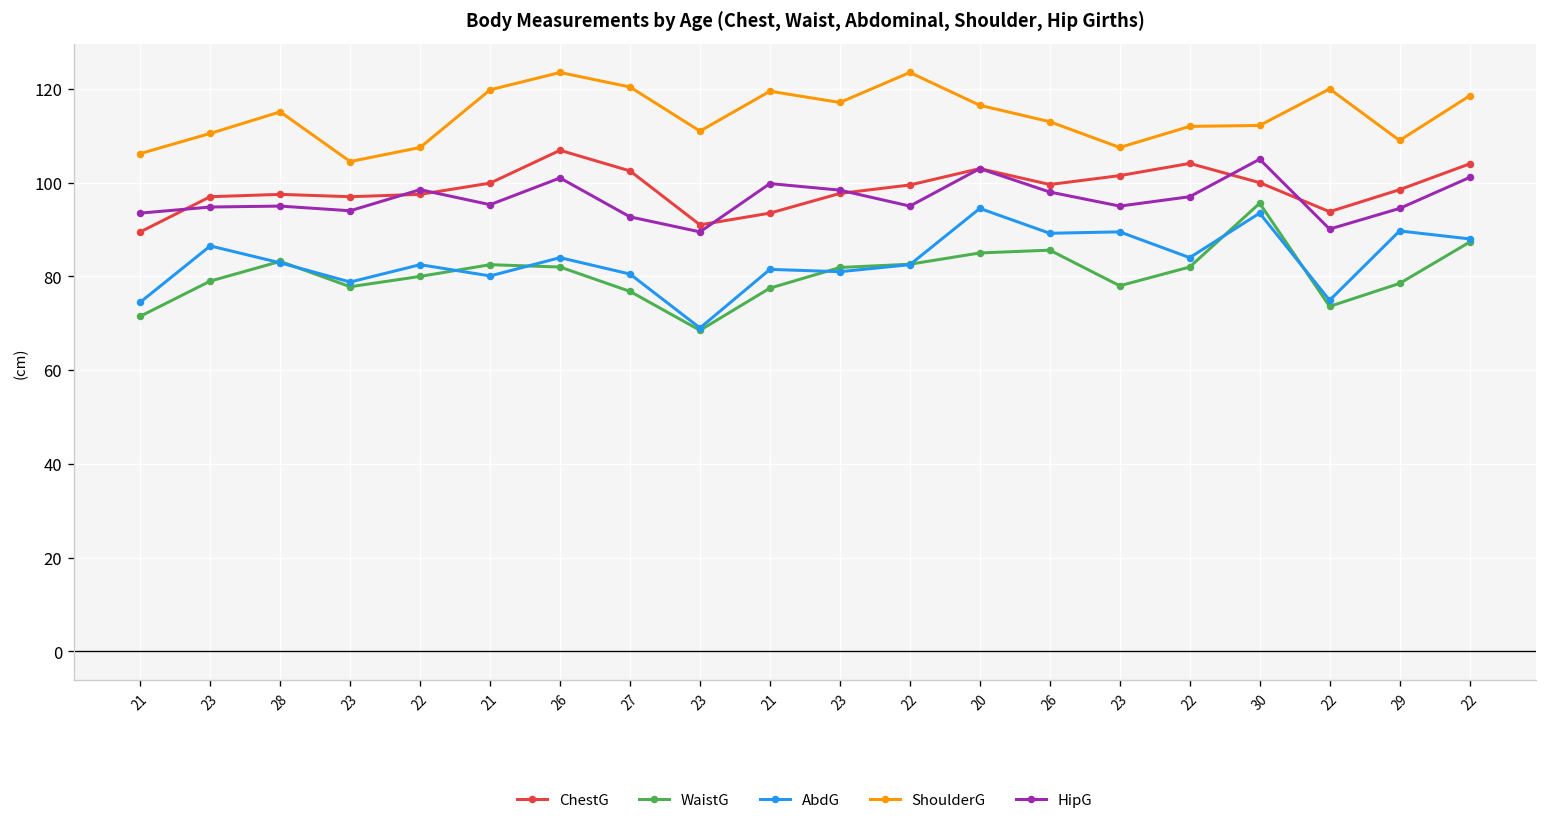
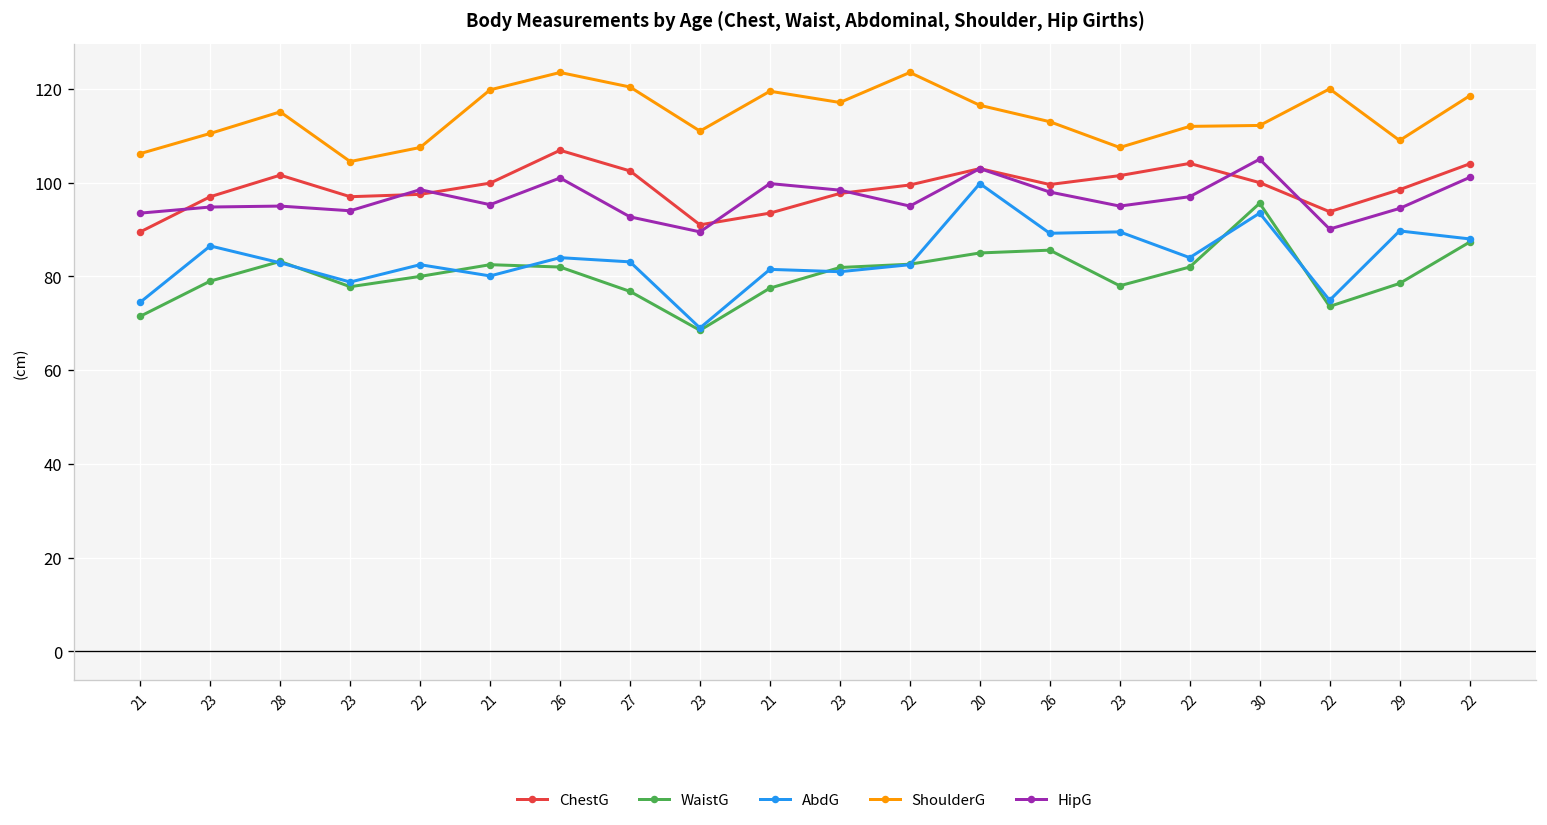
ChestG, 28: 98 -> 102
AbdG, 27: 81 -> 83
AbdG, 20: 95 -> 100
